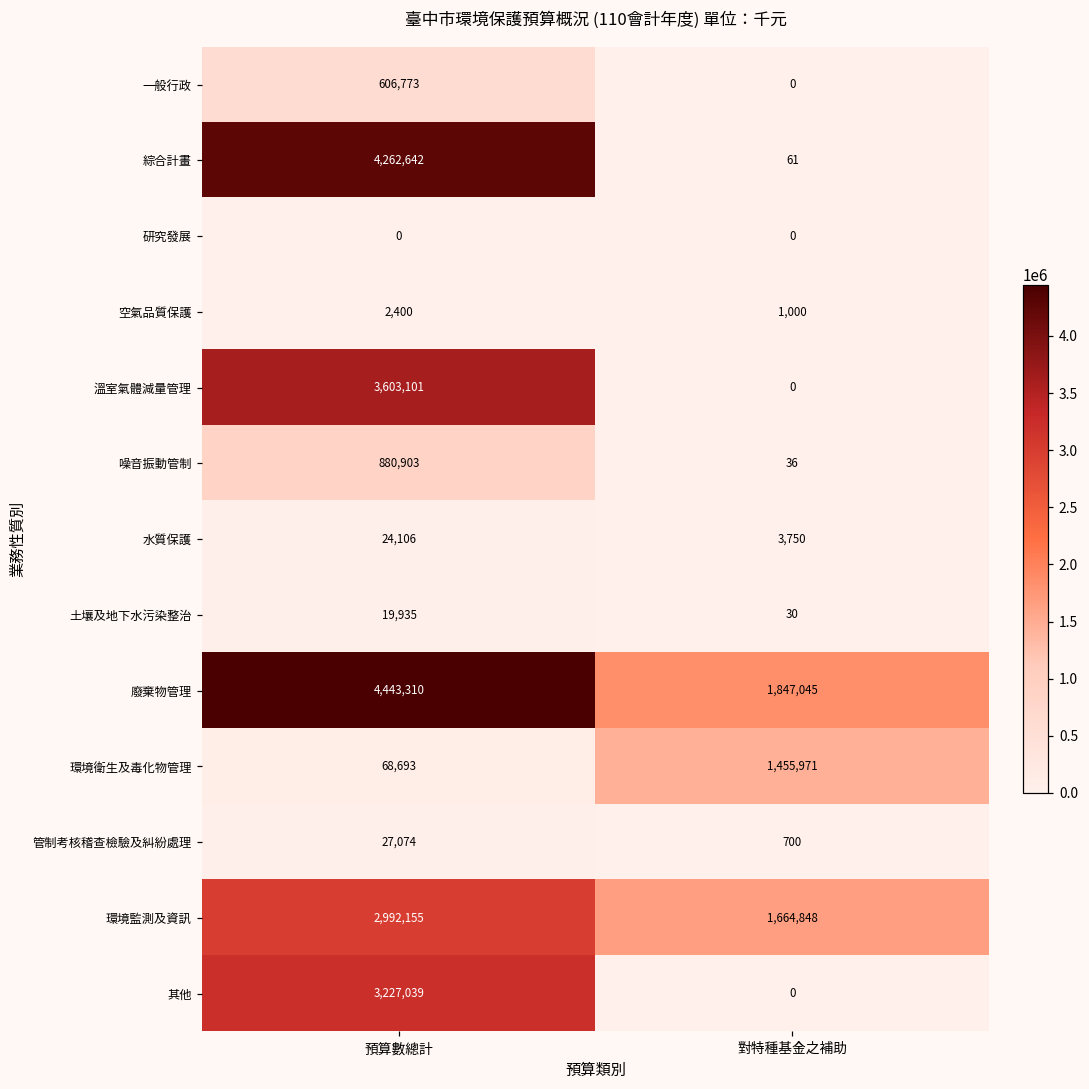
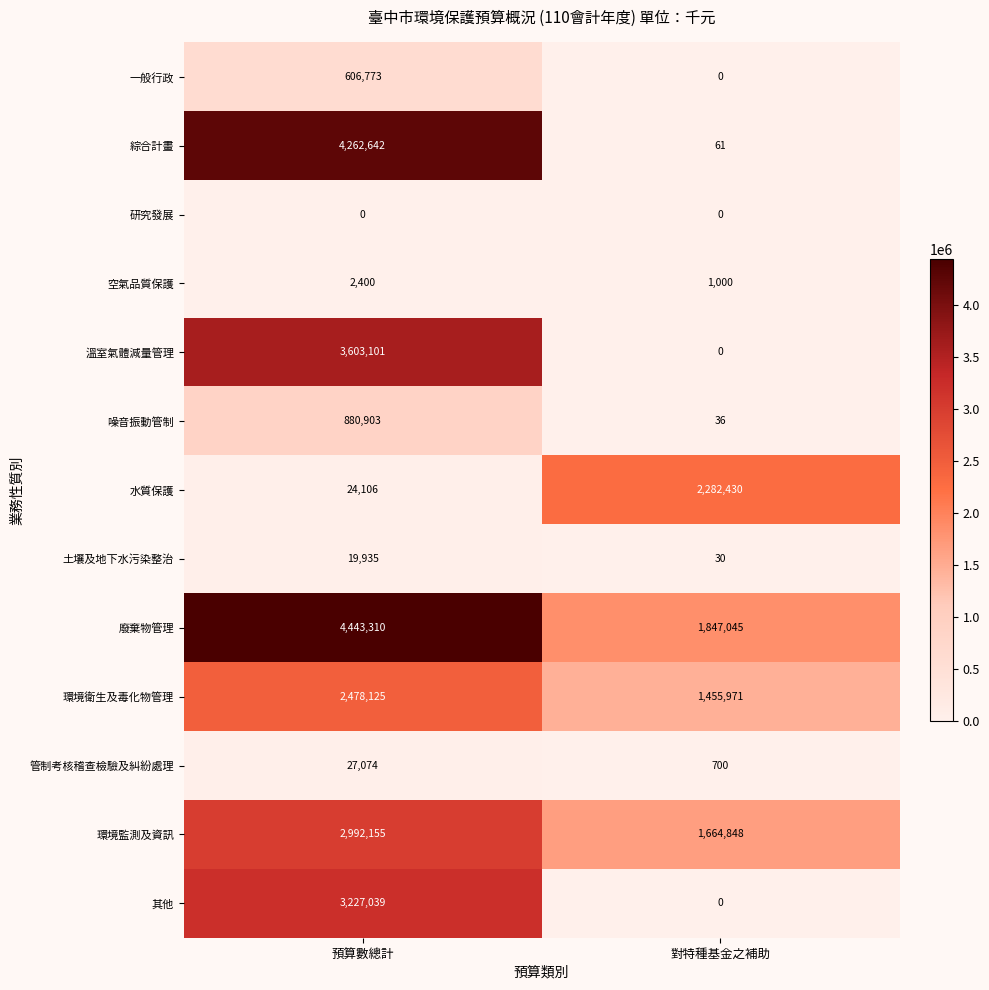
水質保護, 對特種基金之補助: 3,750 -> 2,282,430
環境衛生及毒化物管理, 預算數總計: 68,693 -> 2,478,125
